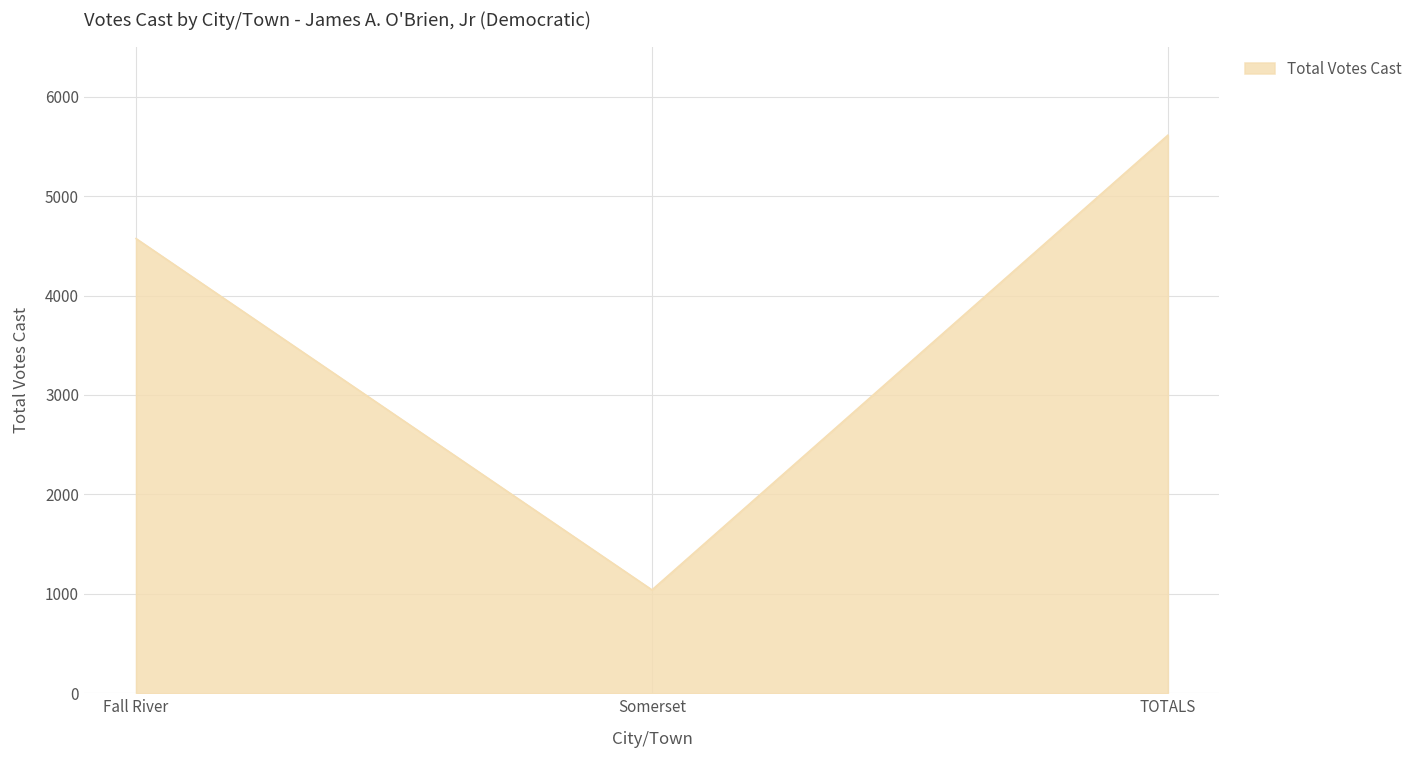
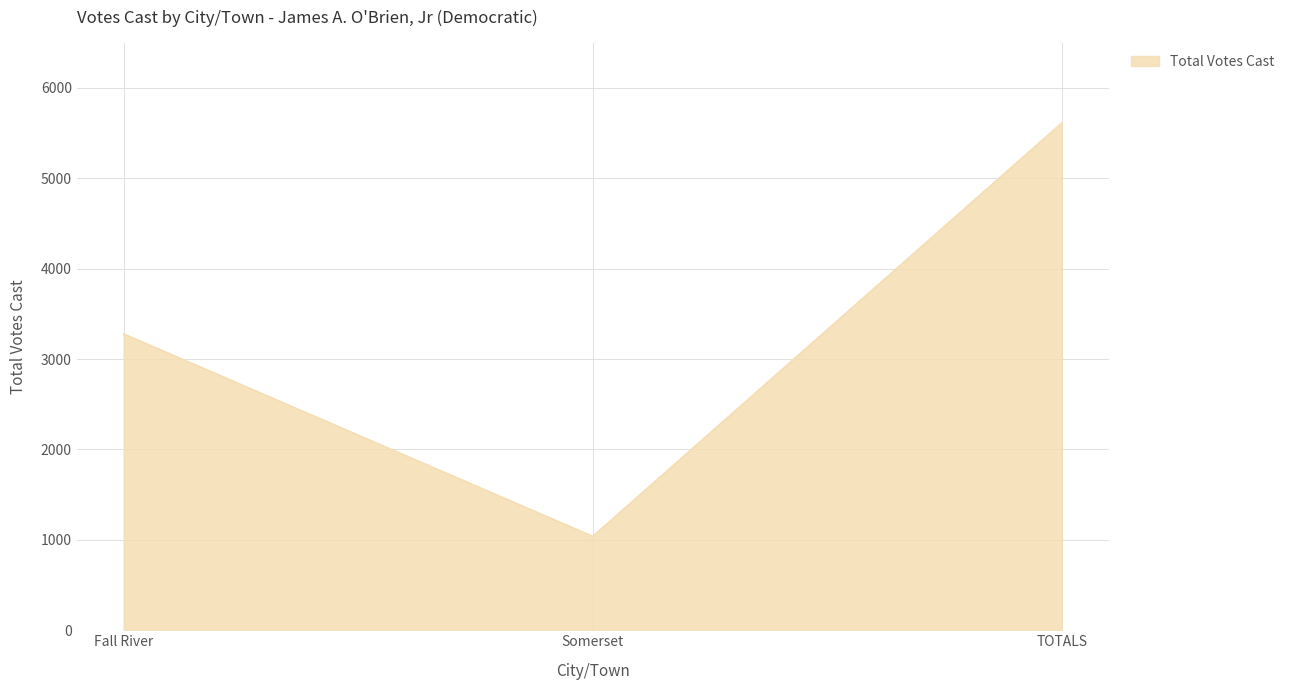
Fall River: 4600 -> 3300
